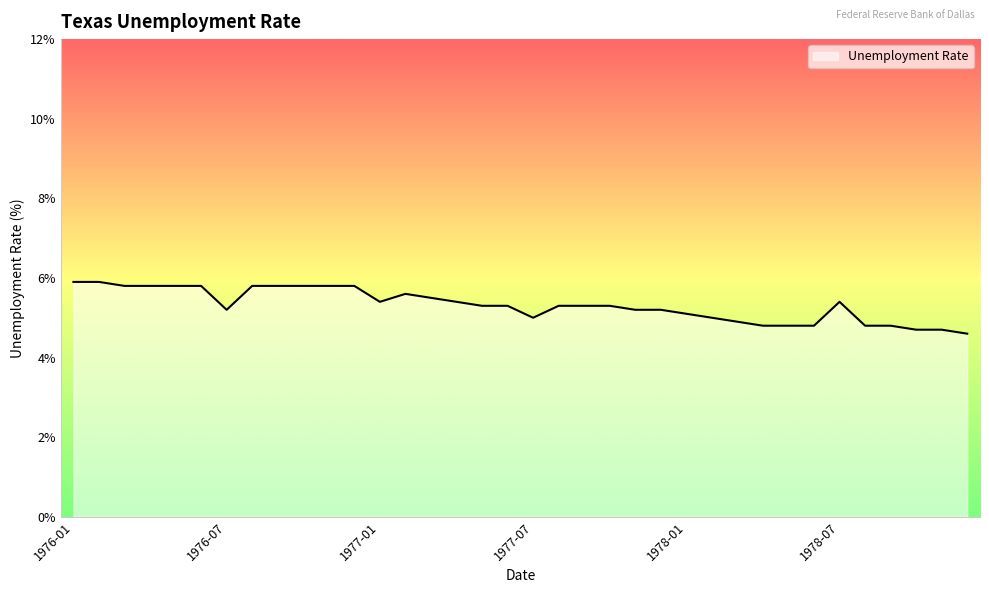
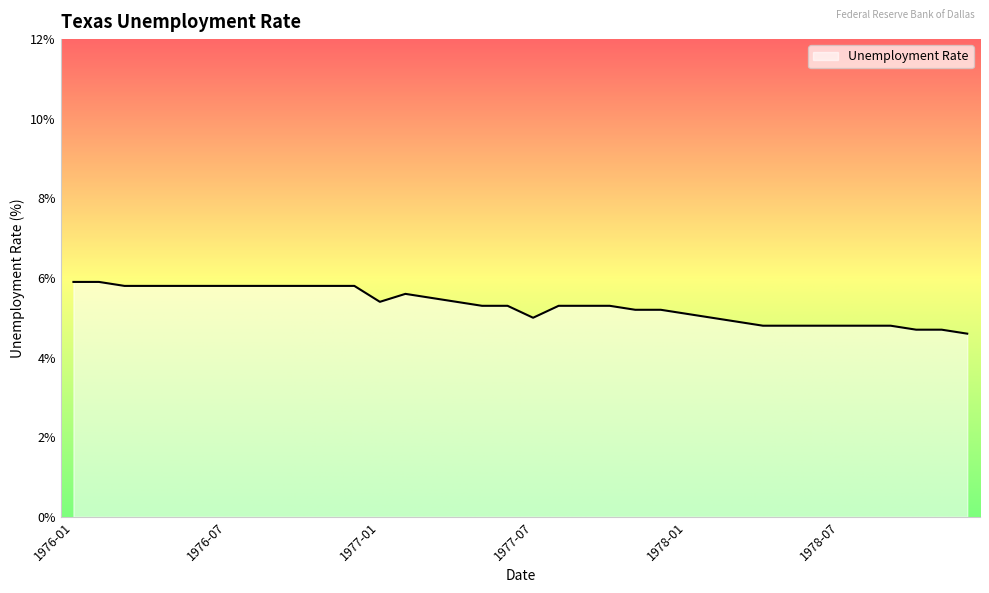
1976-07: 5.2% -> 5.8%
1978-07: 5.4% -> 4.8%
